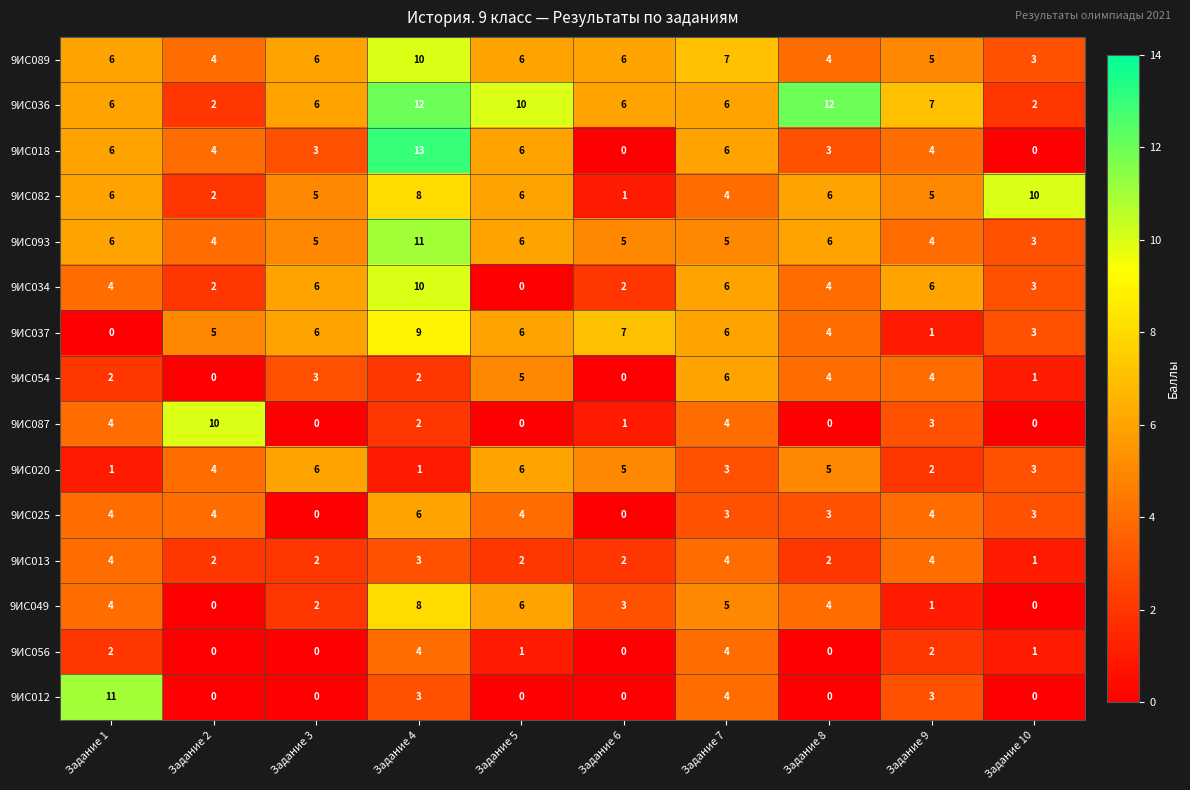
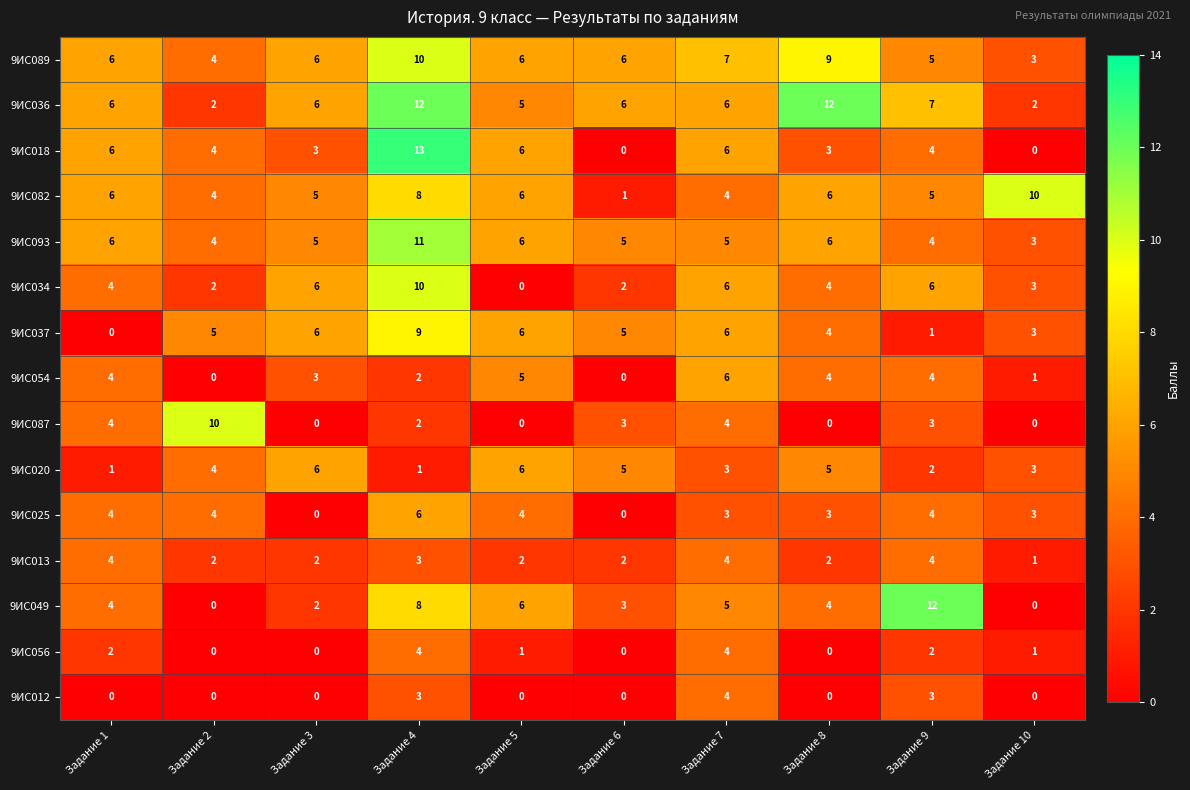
9ИС089, Задание 8: 4 -> 9
9ИС036, Задание 5: 10 -> 5
9ИС082, Задание 2: 2 -> 4
9ИС037, Задание 6: 7 -> 5
9ИС054, Задание 1: 2 -> 4
9ИС087, Задание 6: 1 -> 3
9ИС049, Задание 9: 1 -> 12
9ИС012, Задание 1: 11 -> 0
